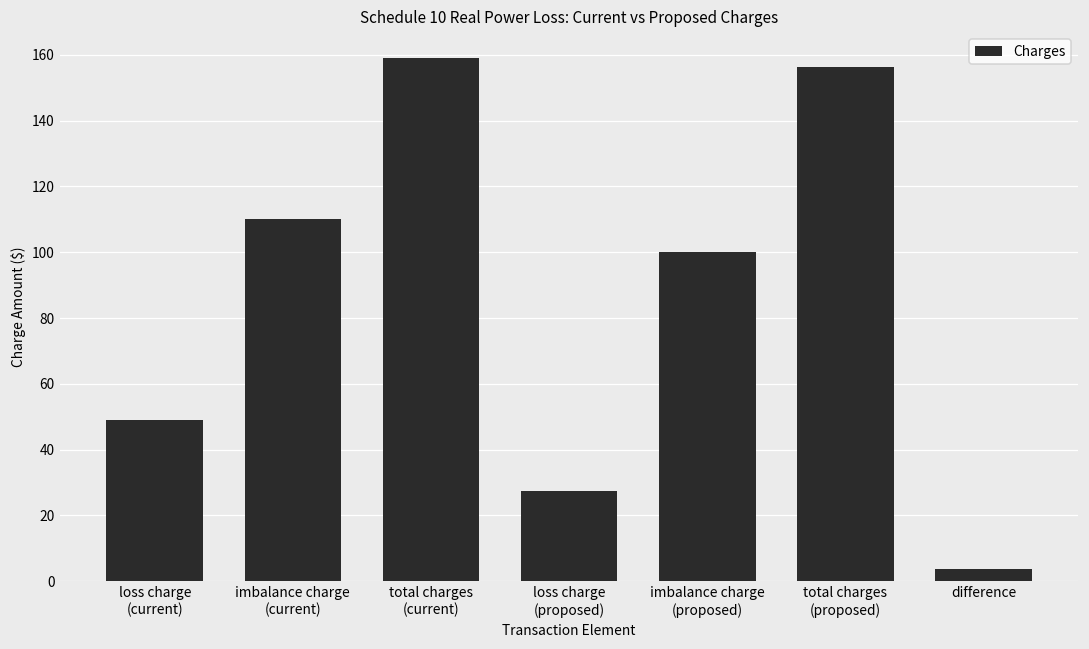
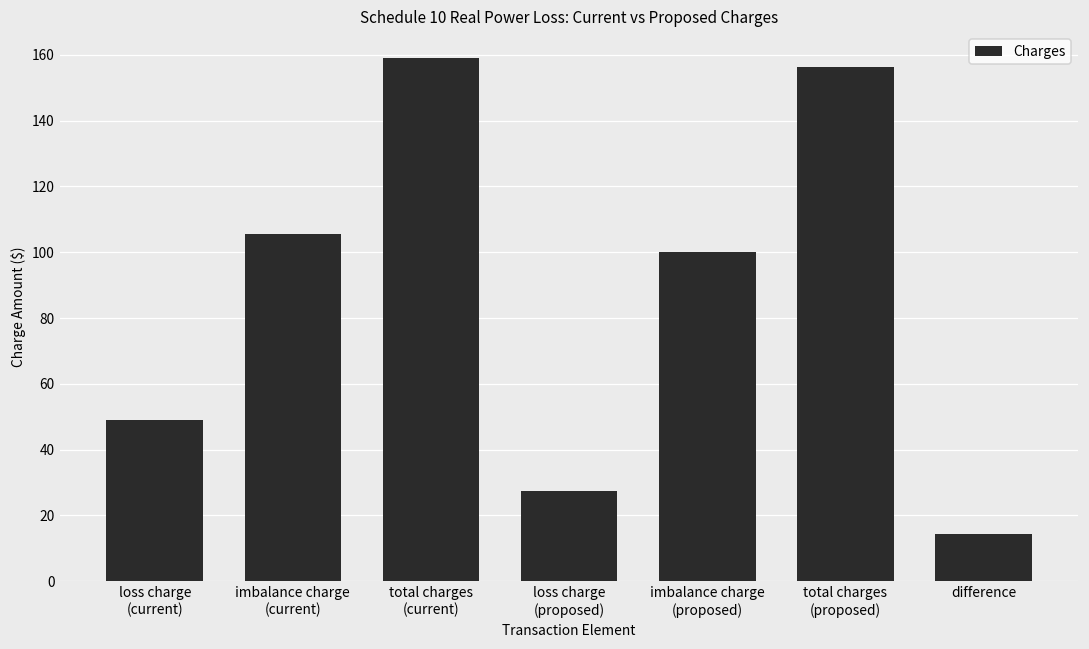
imbalance charge (current): 110 -> 106
difference: 4 -> 14
